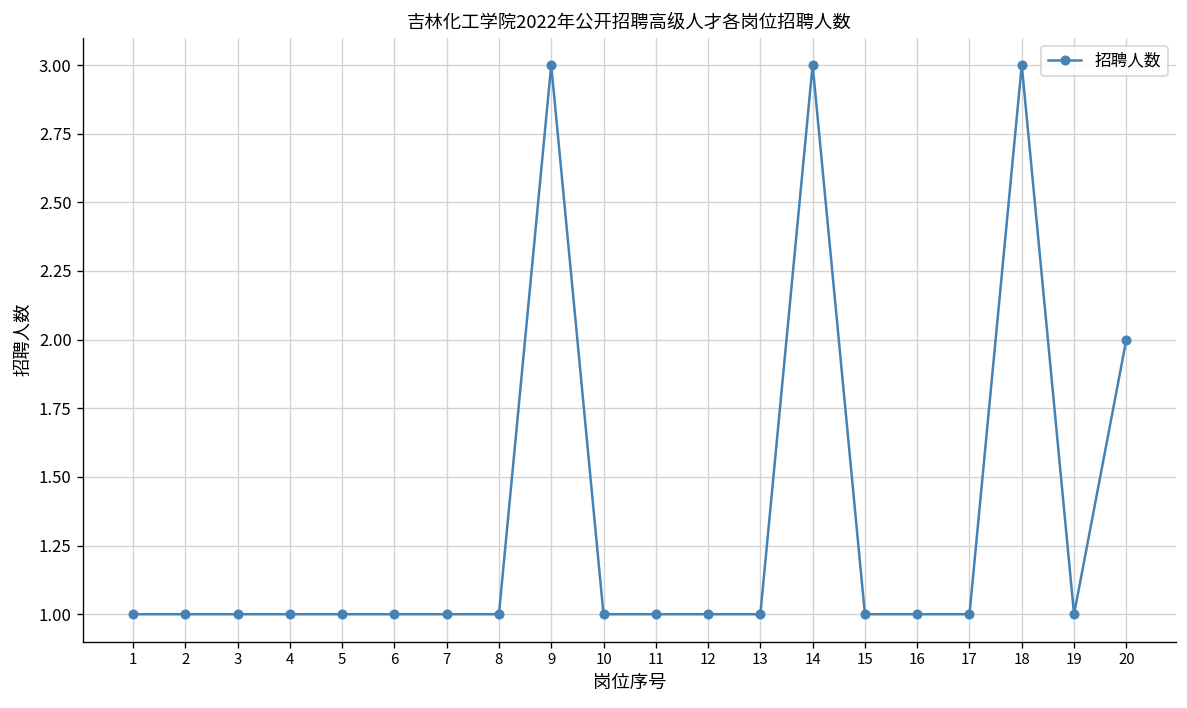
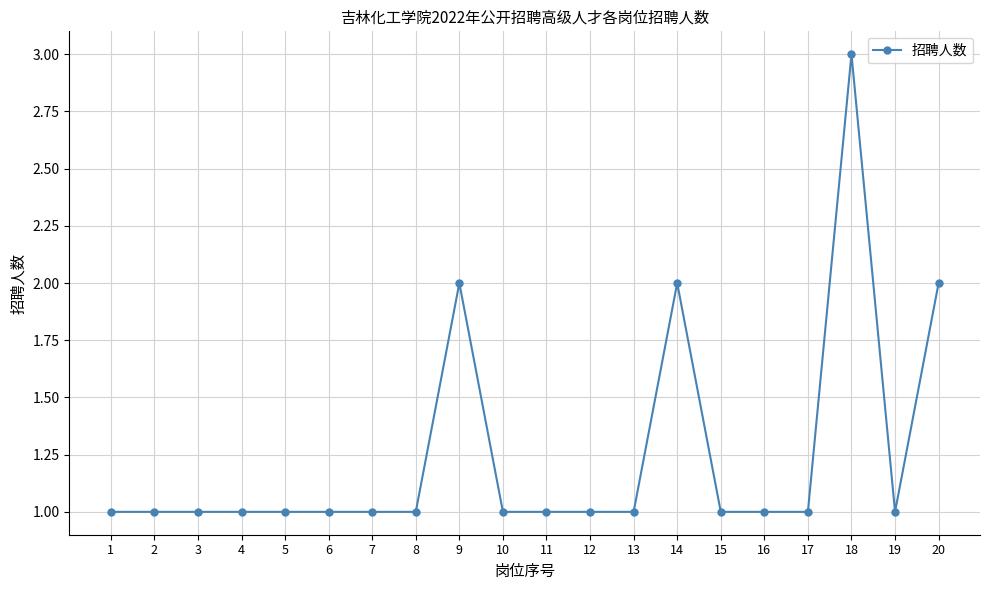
9: 3 -> 2
14: 3 -> 2
